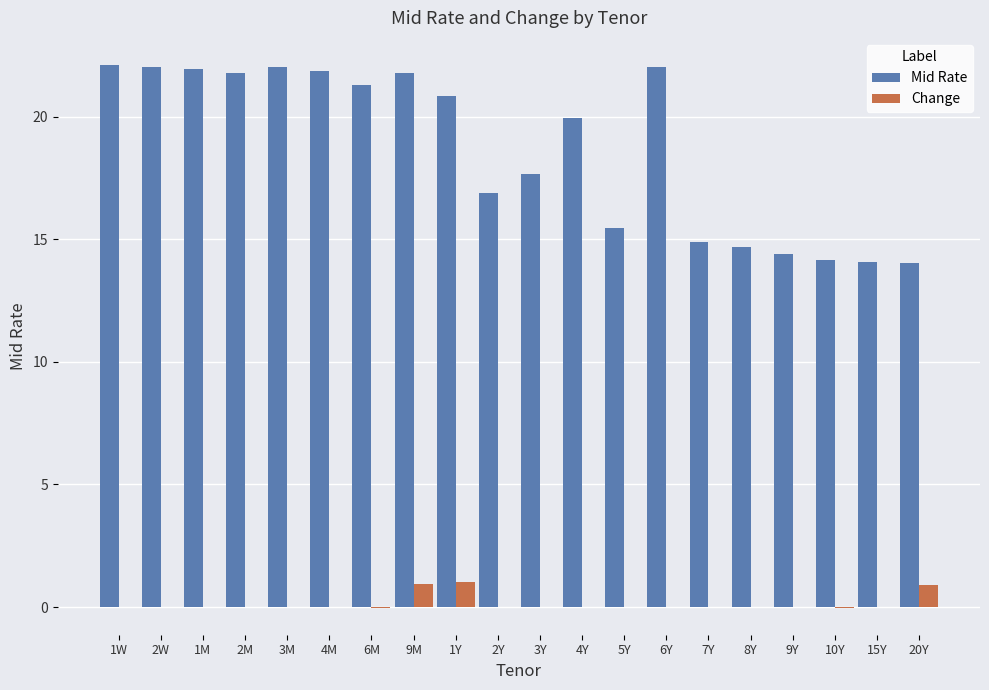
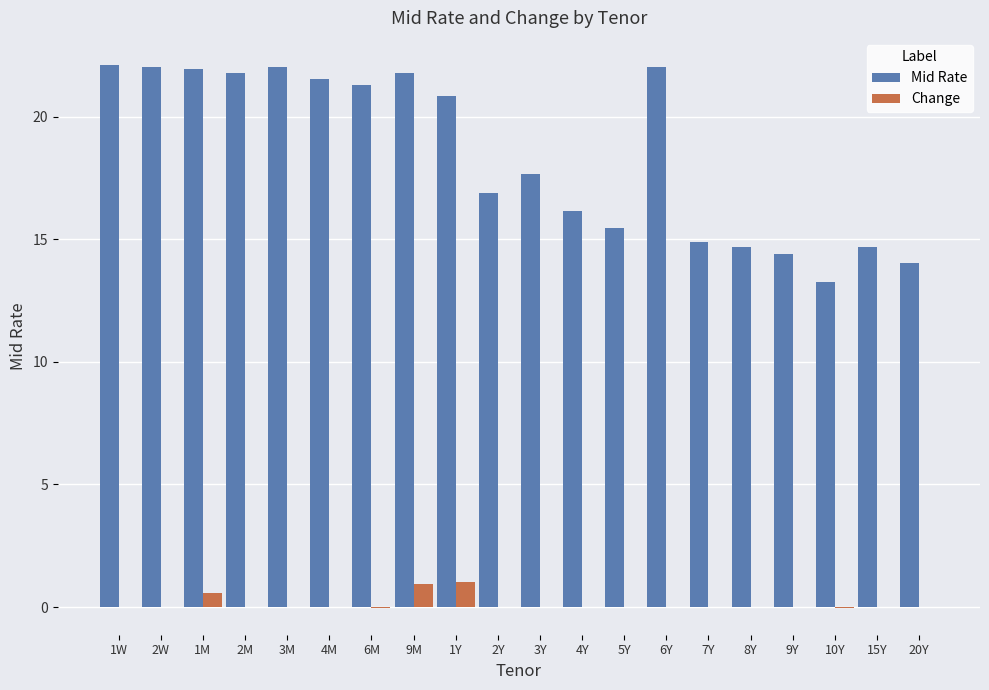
Change, 1M: 0.0 -> 0.6
Mid Rate, 4M: 21.9 -> 21.5
Mid Rate, 4Y: 20.0 -> 16.1
Mid Rate, 10Y: 14.2 -> 13.3
Mid Rate, 15Y: 14.1 -> 14.7
Change, 20Y: 0.9 -> 0.0
